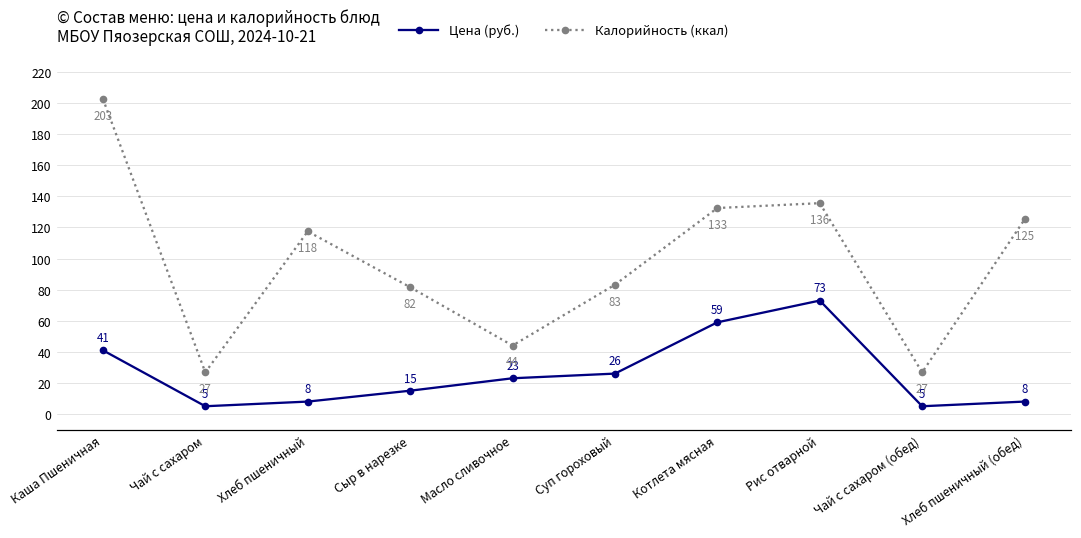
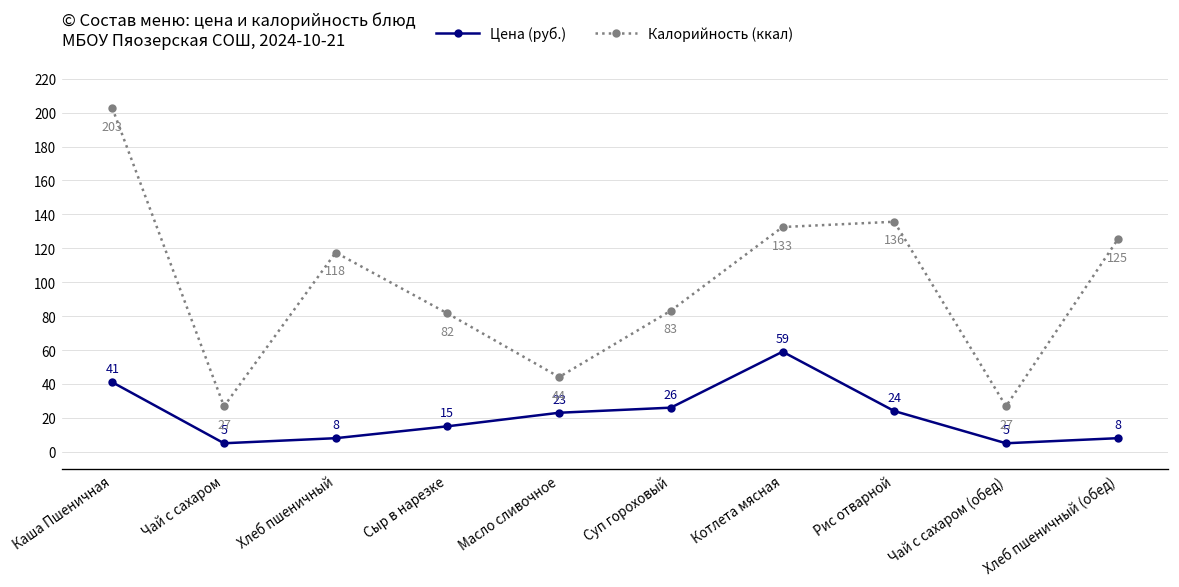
Цена (руб.), Рис отварной: 73 -> 24
